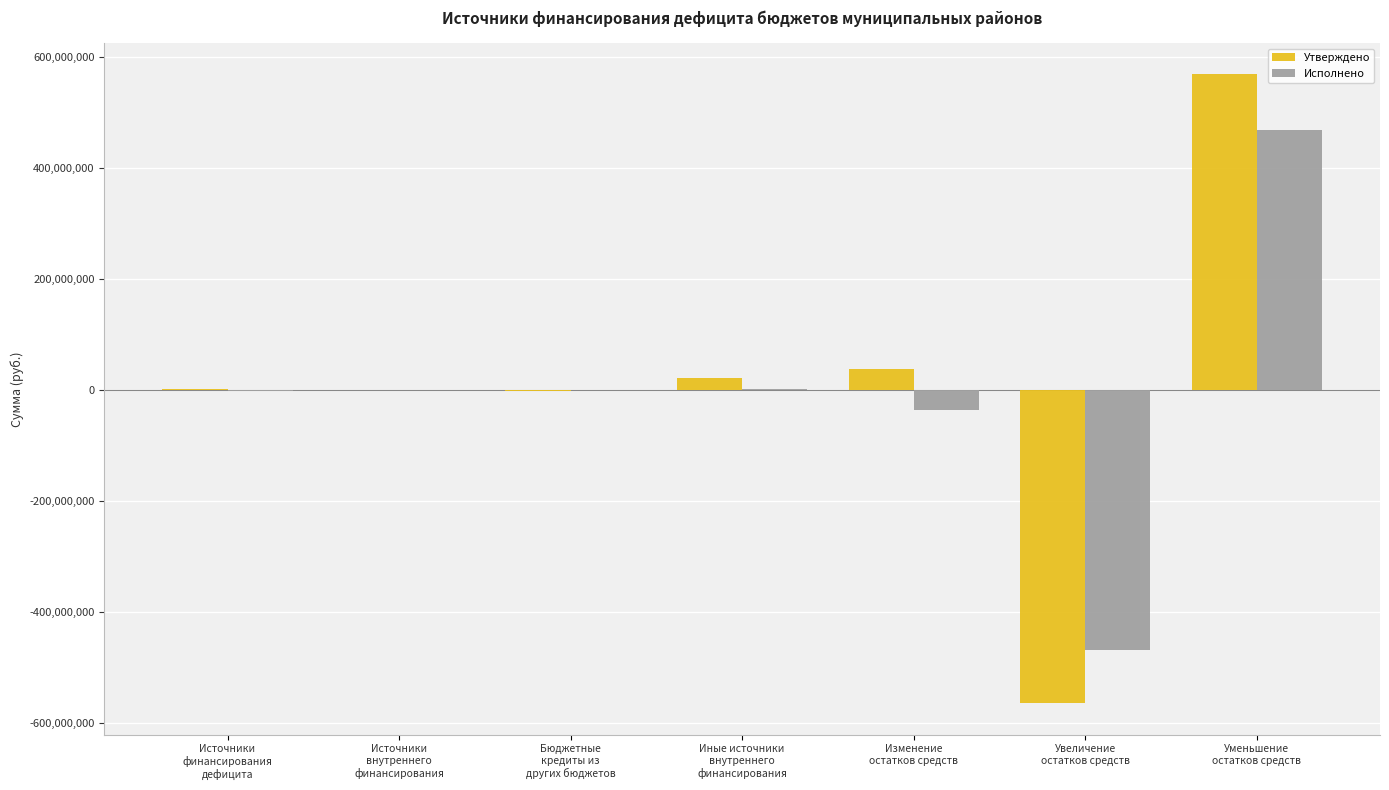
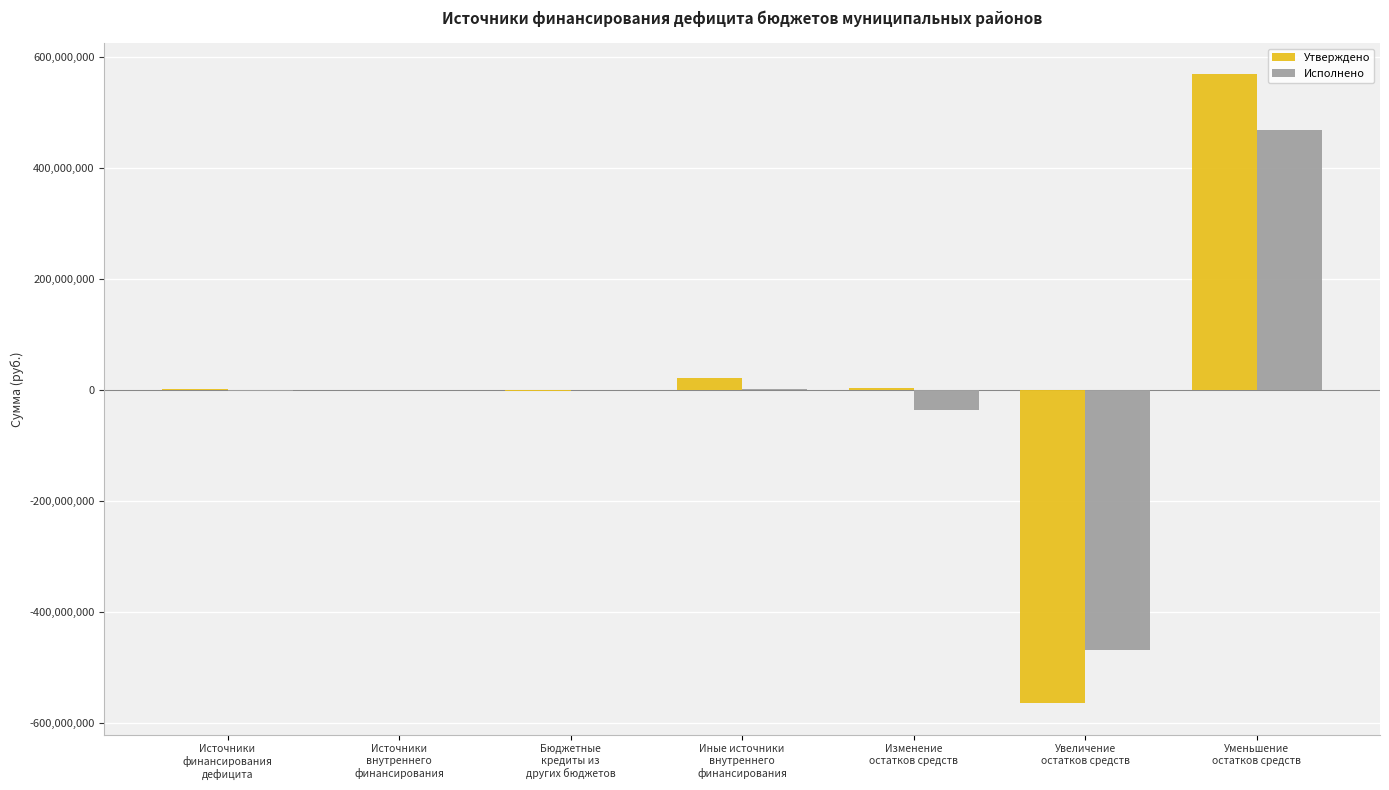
Утверждено, Изменение остатков средств: 40,000,000 -> 0
